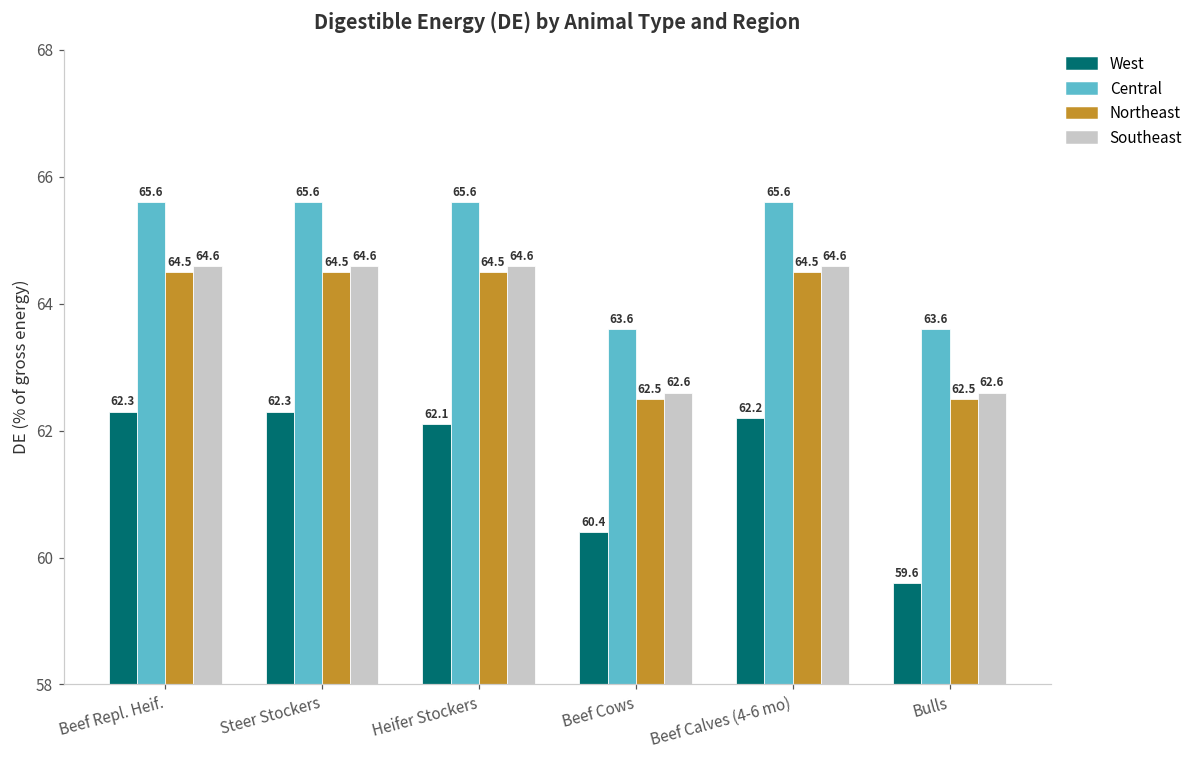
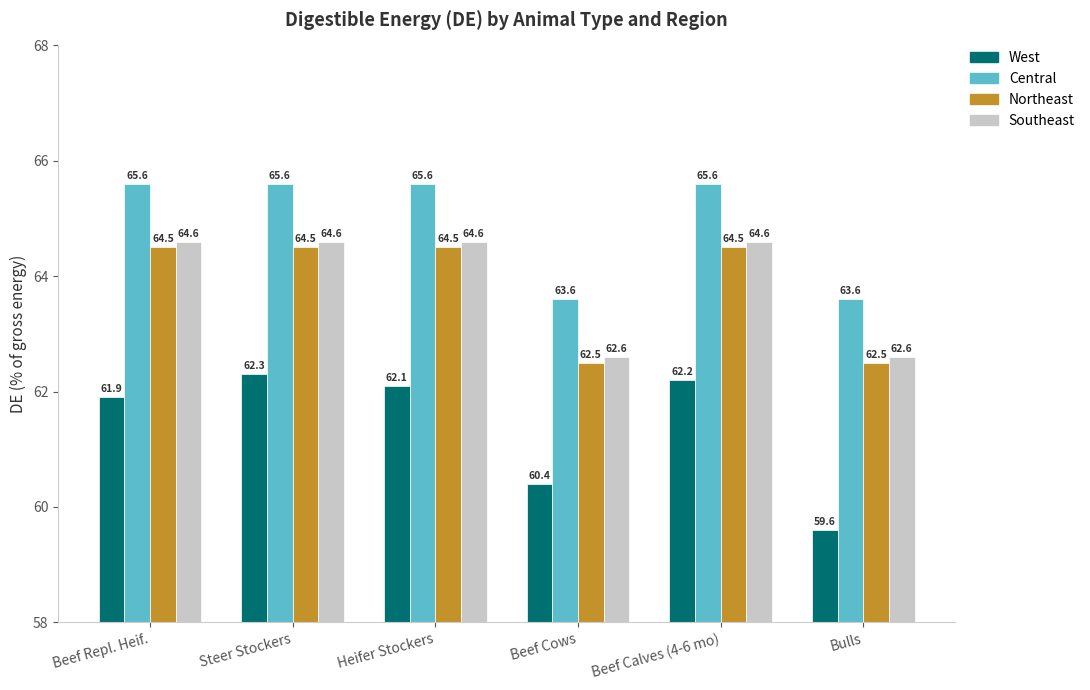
West, Beef Repl. Heif.: 62.3 -> 61.9
